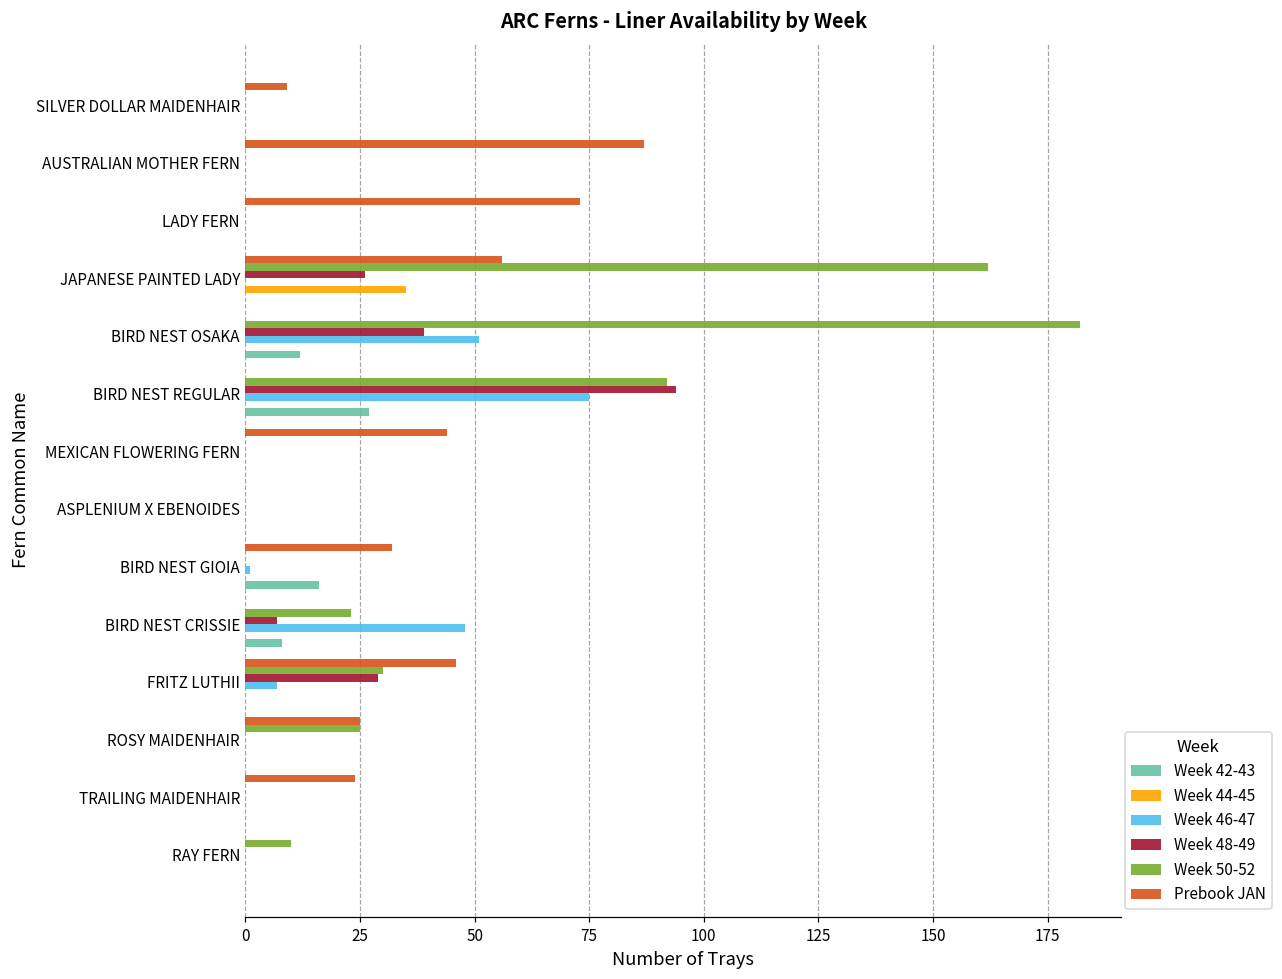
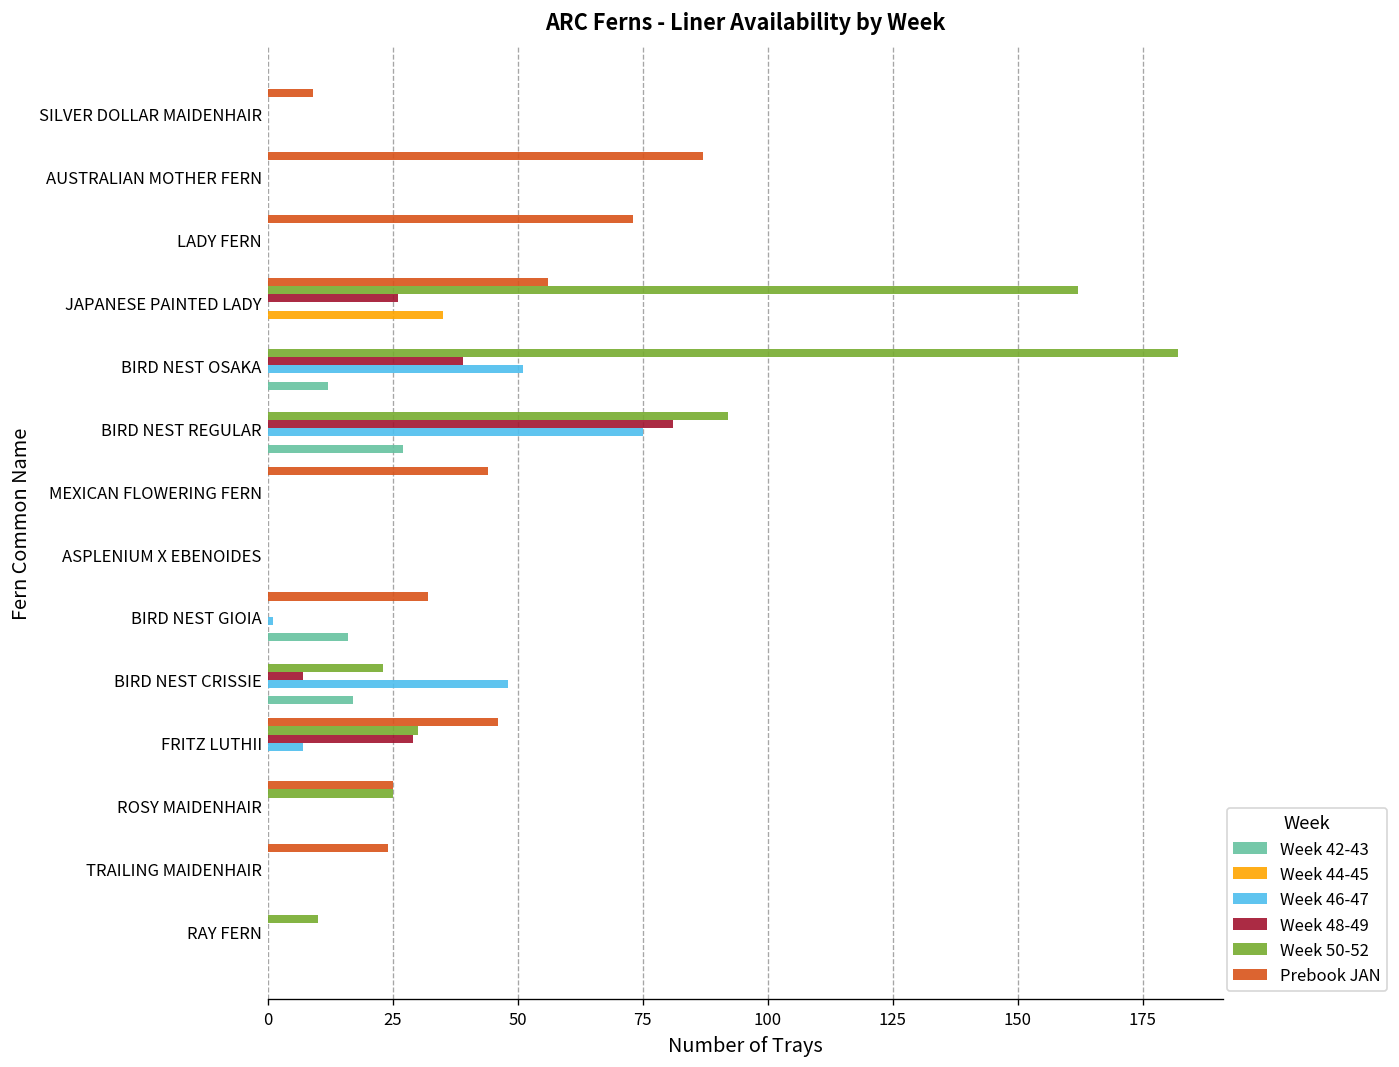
Week 48-49, BIRD NEST REGULAR: 94 -> 81
Week 42-43, BIRD NEST CRISSIE: 8 -> 17
